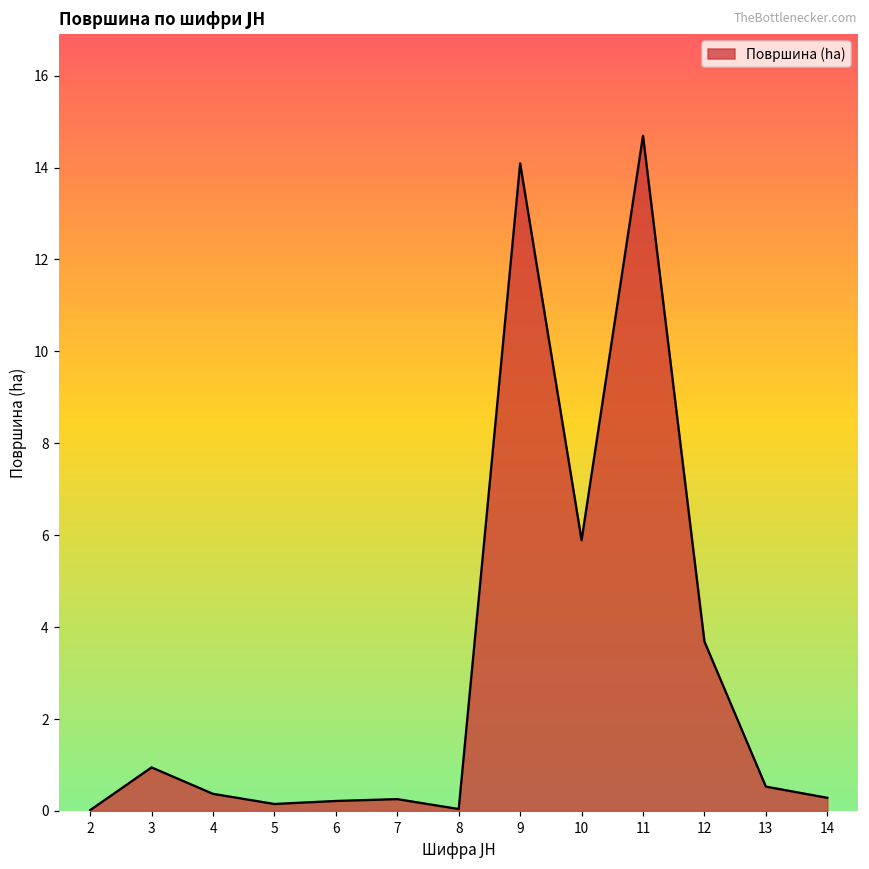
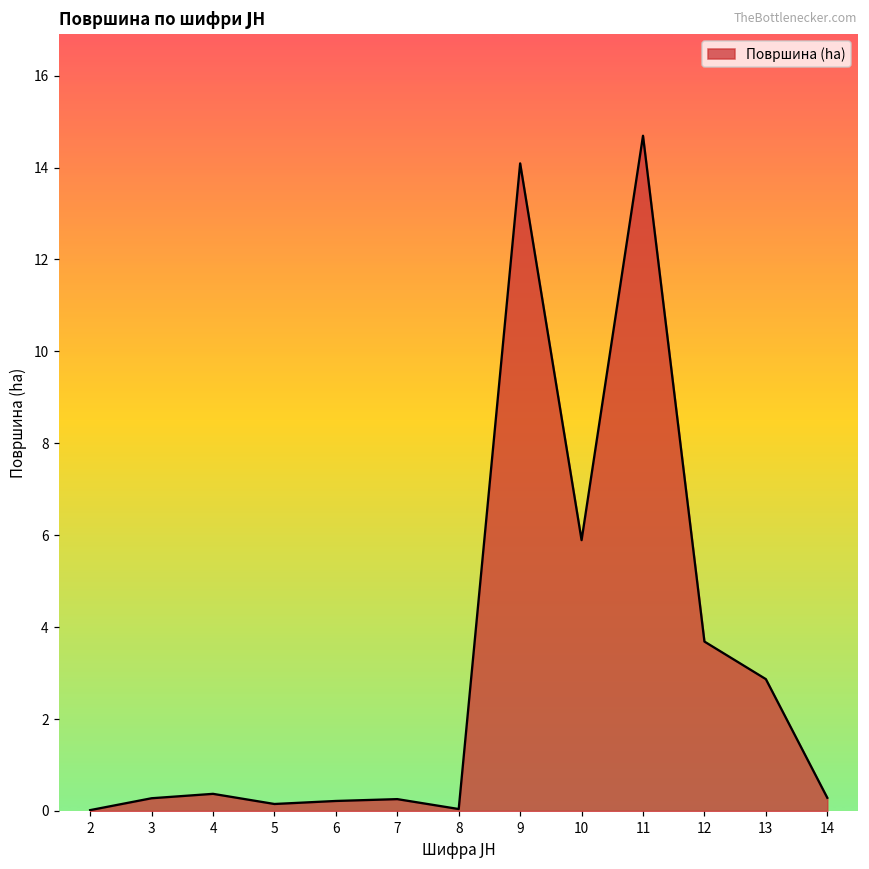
3: 0.9 -> 0.3
13: 0.5 -> 2.9
